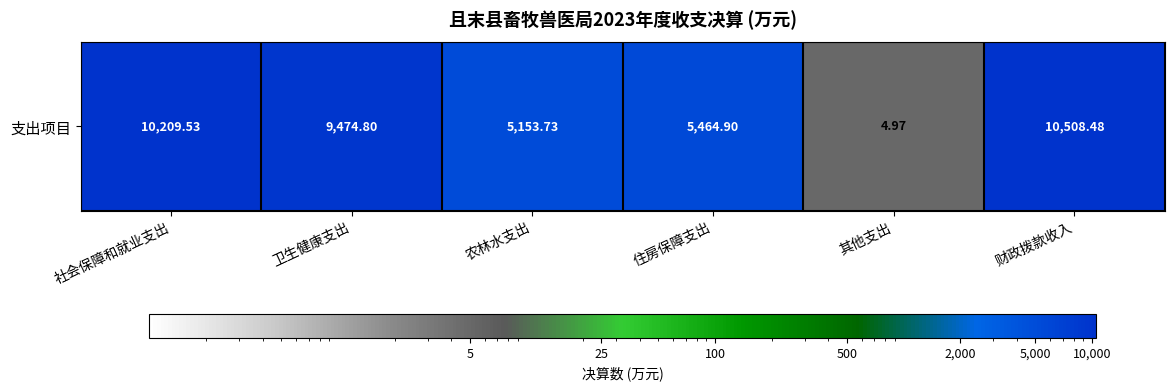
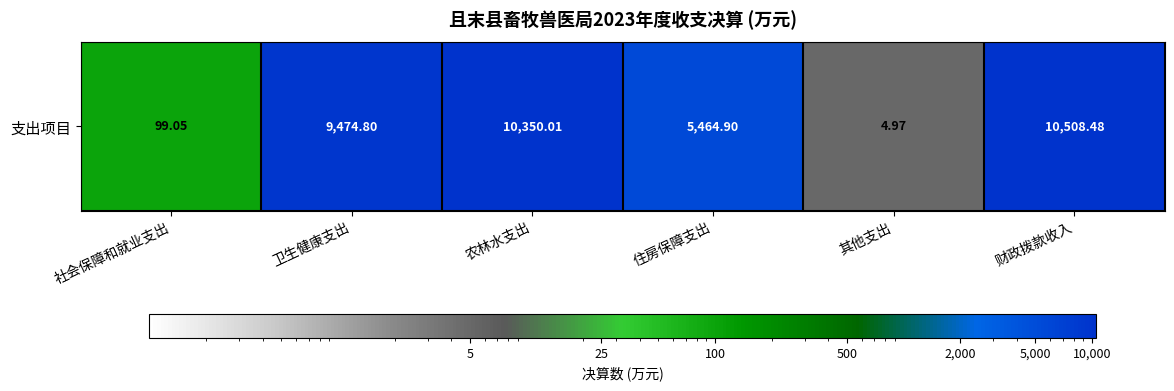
支出项目, 社会保障和就业支出: 10,209.53 -> 99.05
支出项目, 农林水支出: 5,153.73 -> 10,350.01
